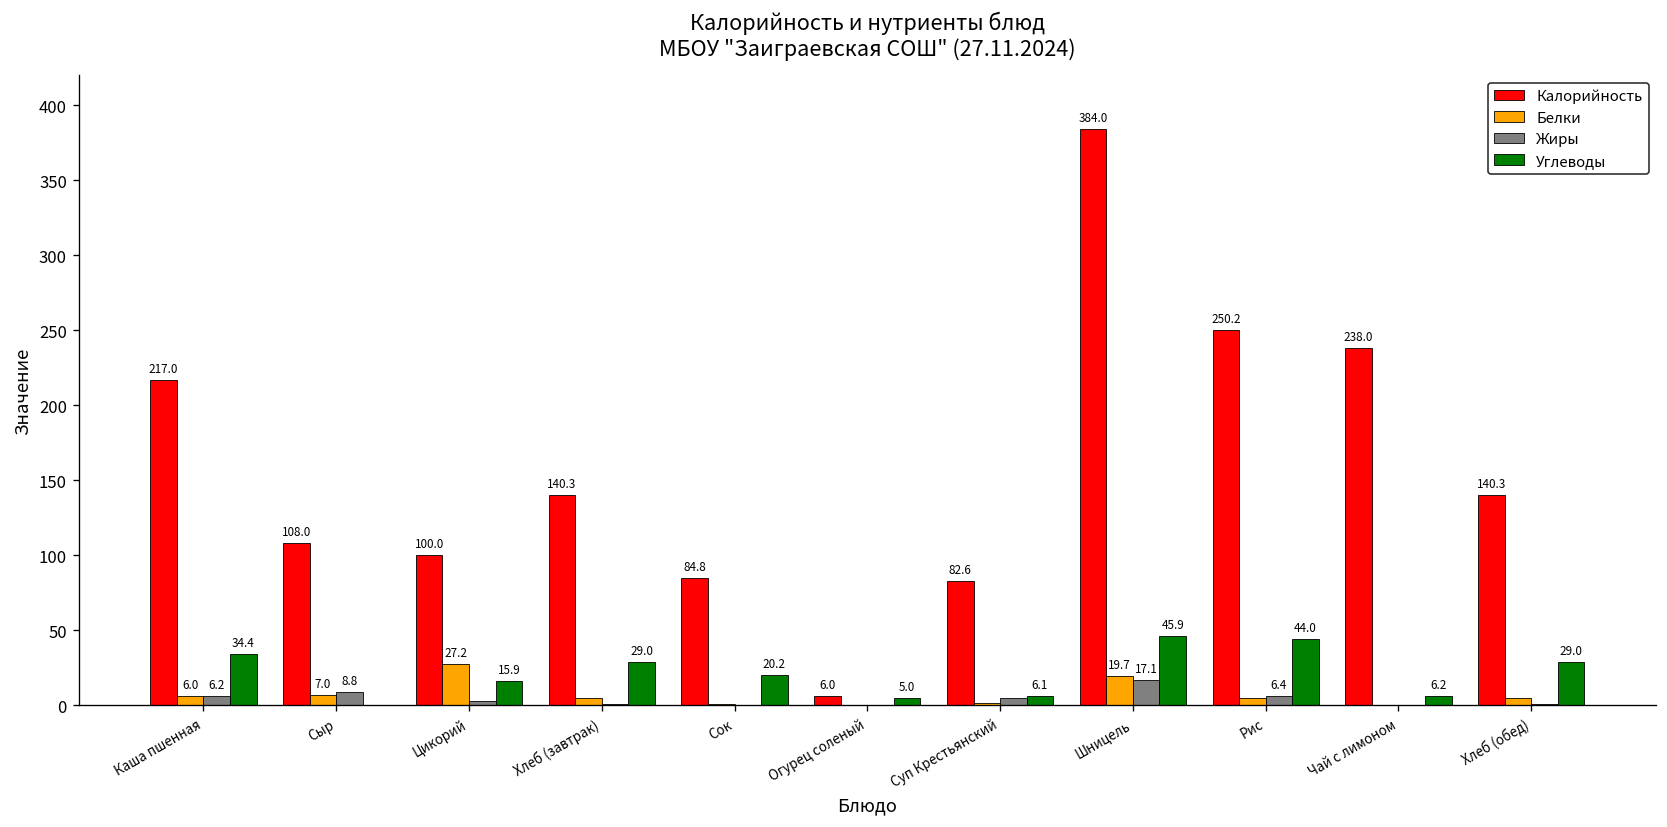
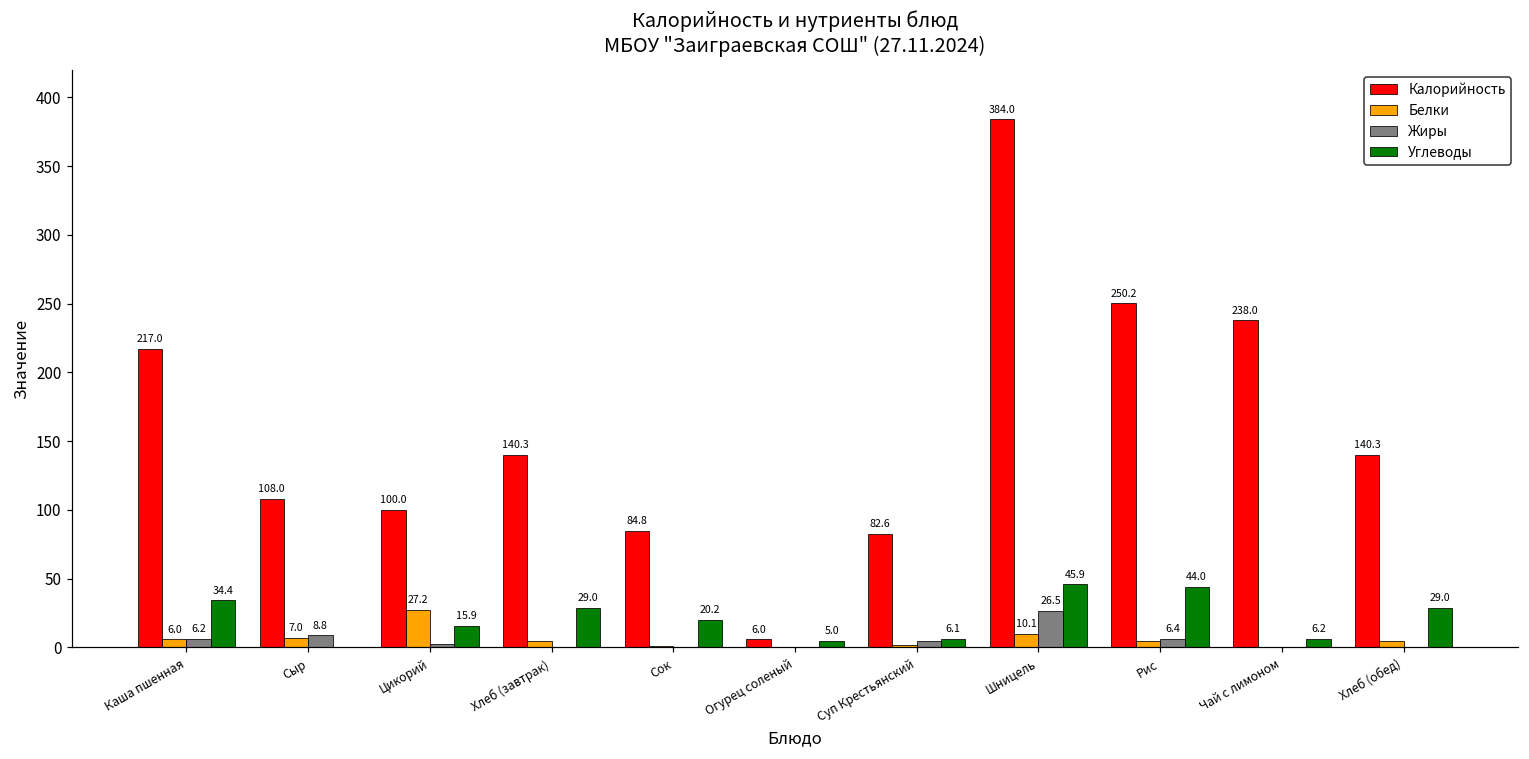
Белки, Шницель: 19.7 -> 10.1
Жиры, Шницель: 17.1 -> 26.5
